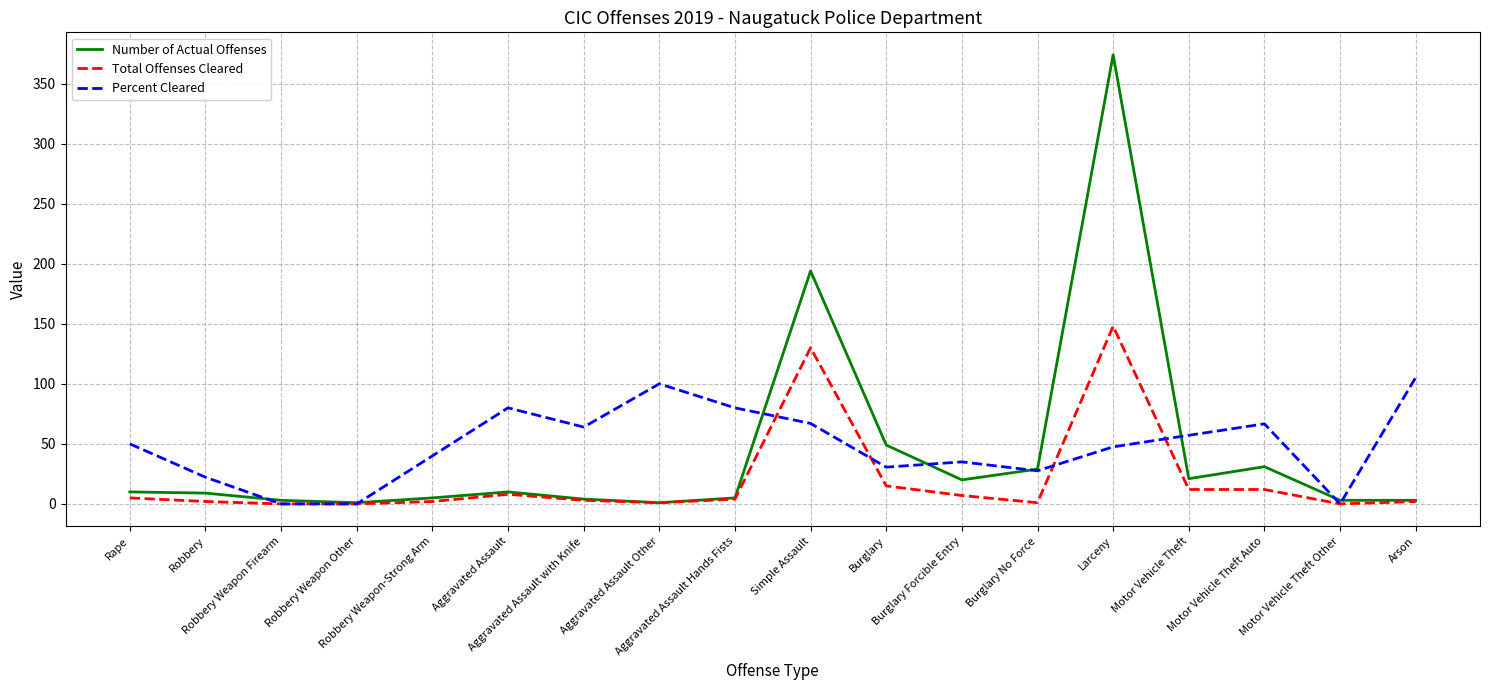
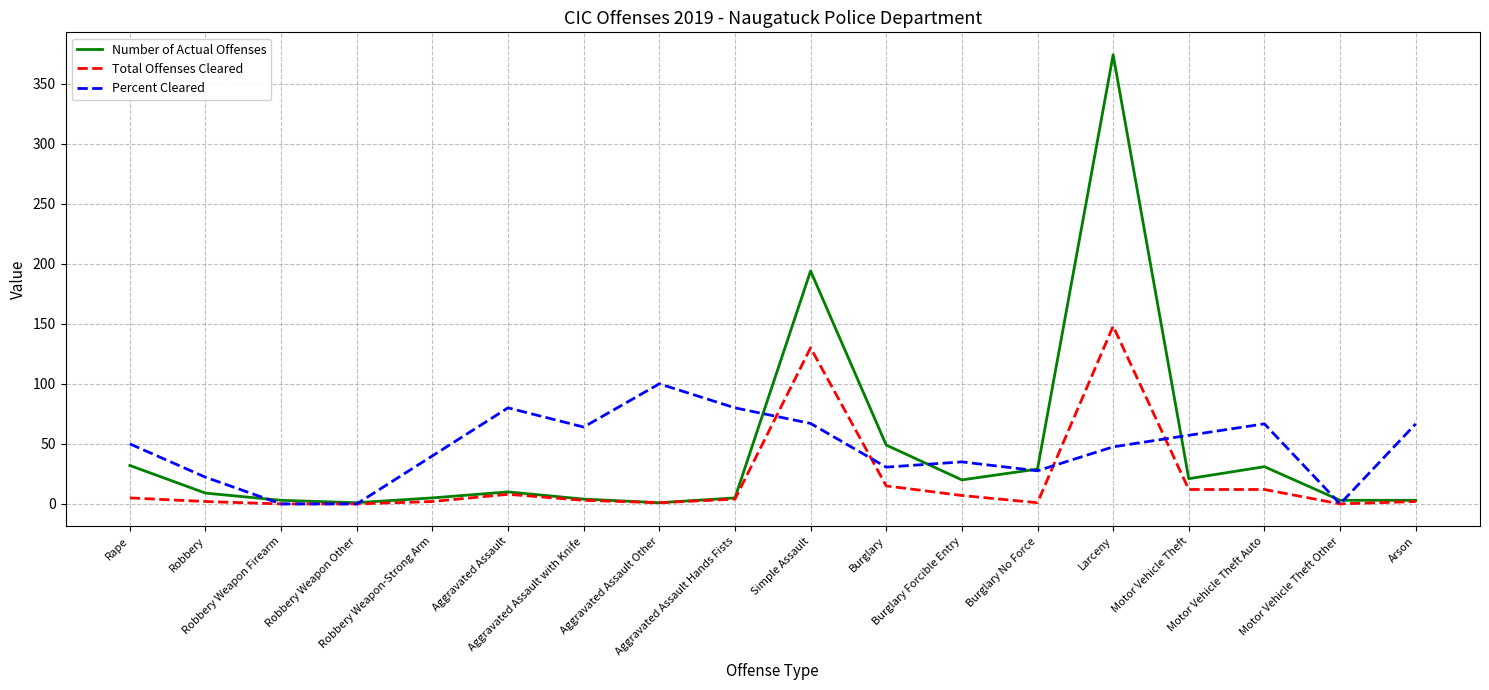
Number of Actual Offenses, Rape: 10 -> 32
Percent Cleared, Arson: 105 -> 67
